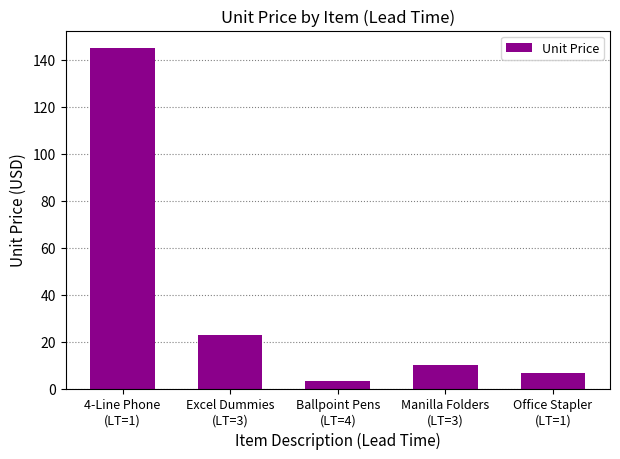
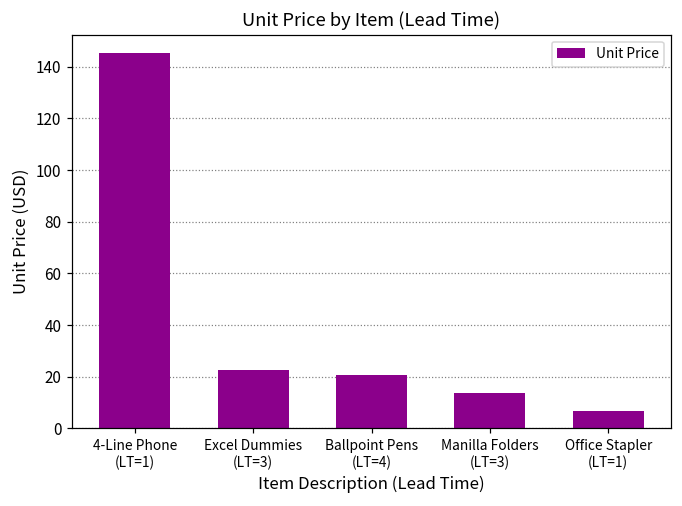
Ballpoint Pens (LT=4): 3 -> 21
Manilla Folders (LT=3): 10 -> 14
